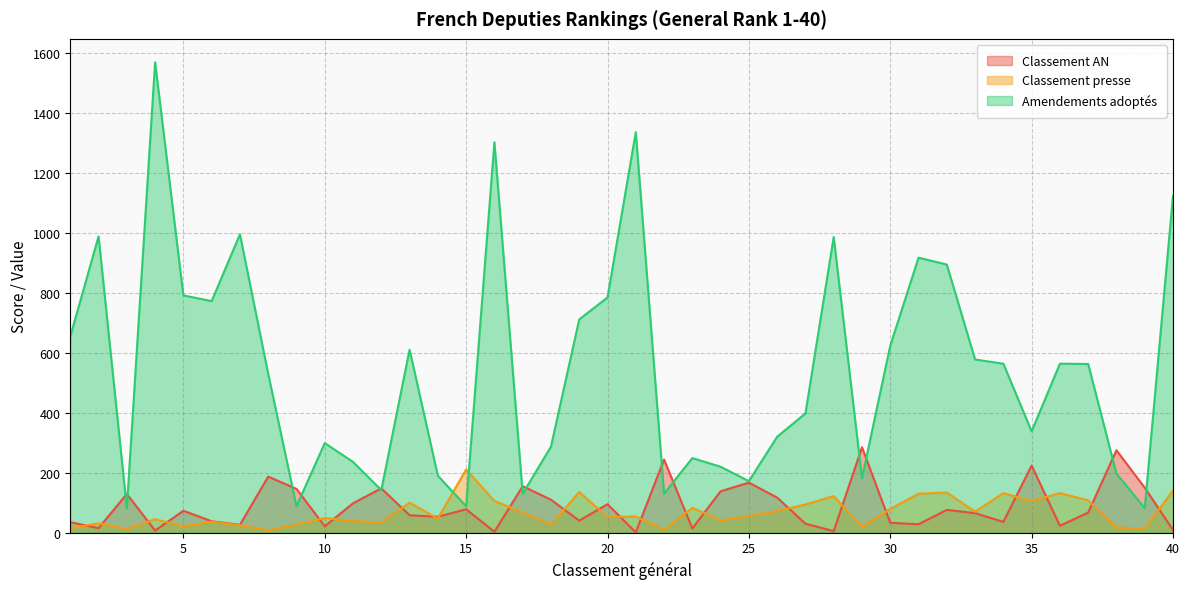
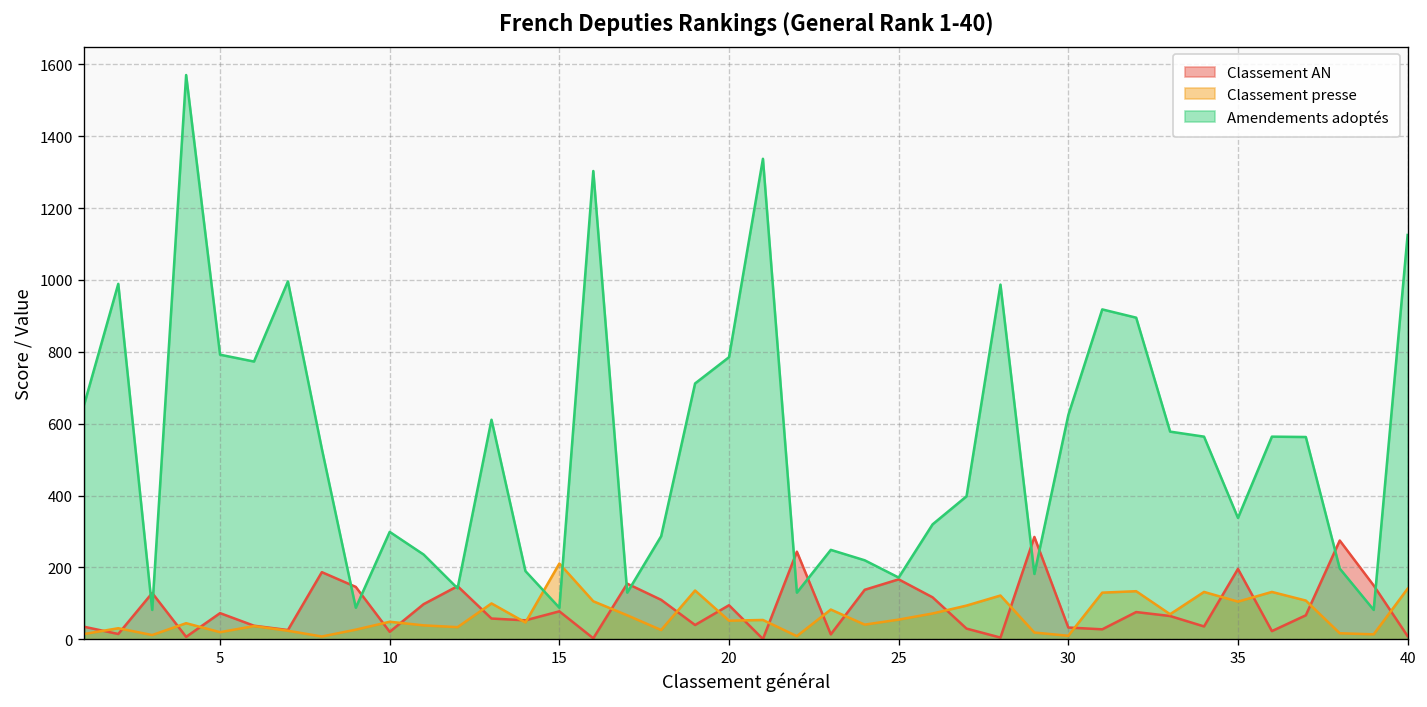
Classement presse, 30: 80 -> 10
Classement AN, 35: 220 -> 200
